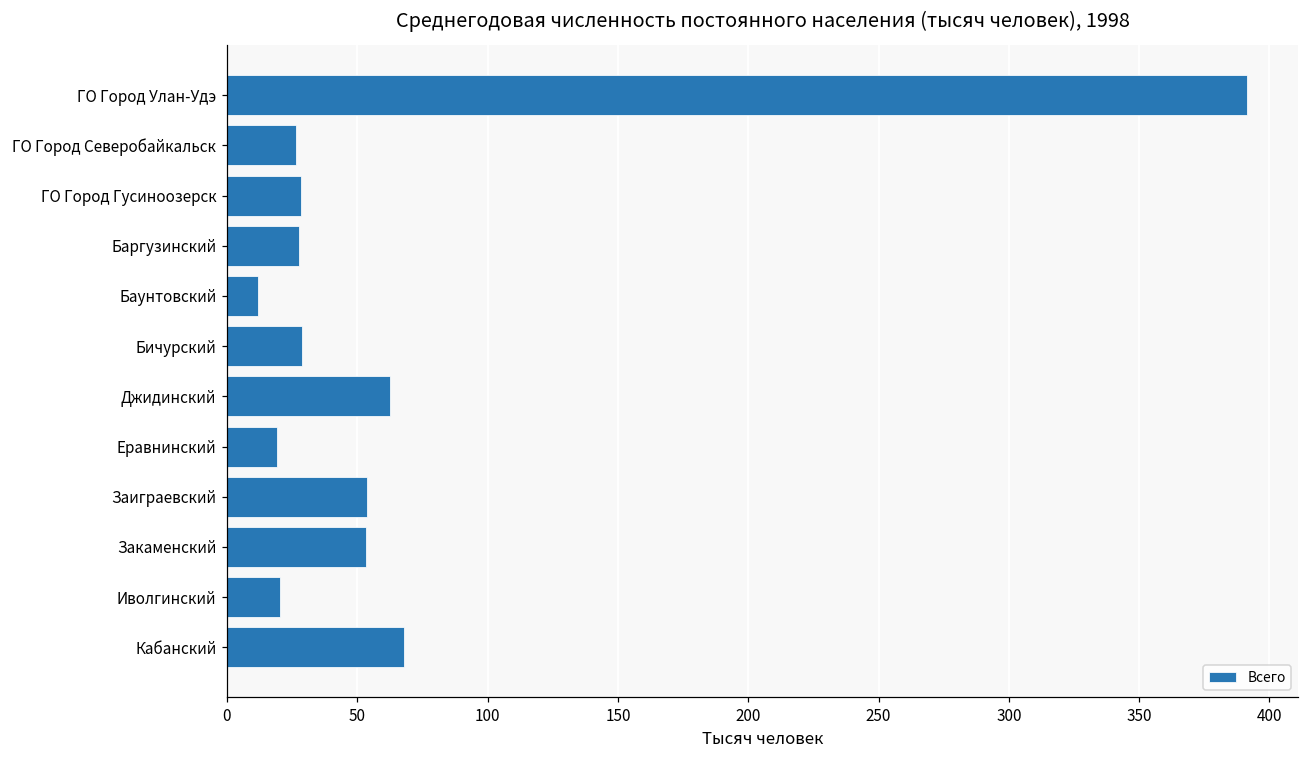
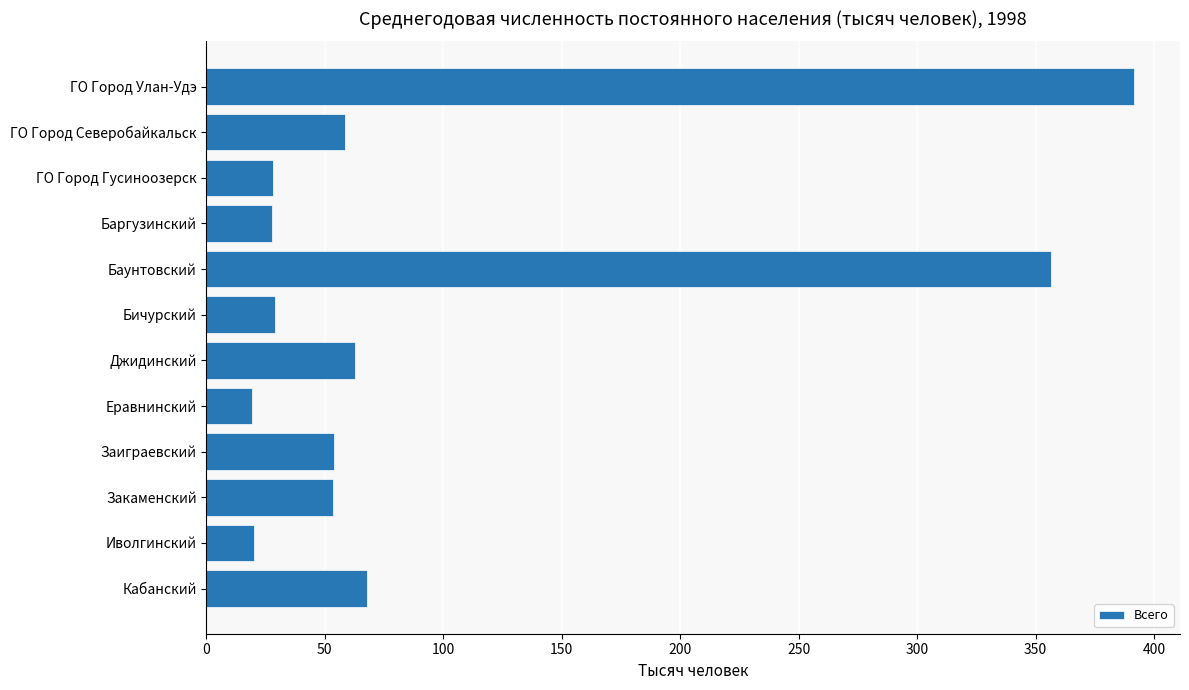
ГО Город Северобайкальск: 26 -> 59
Баунтовский: 12 -> 357
